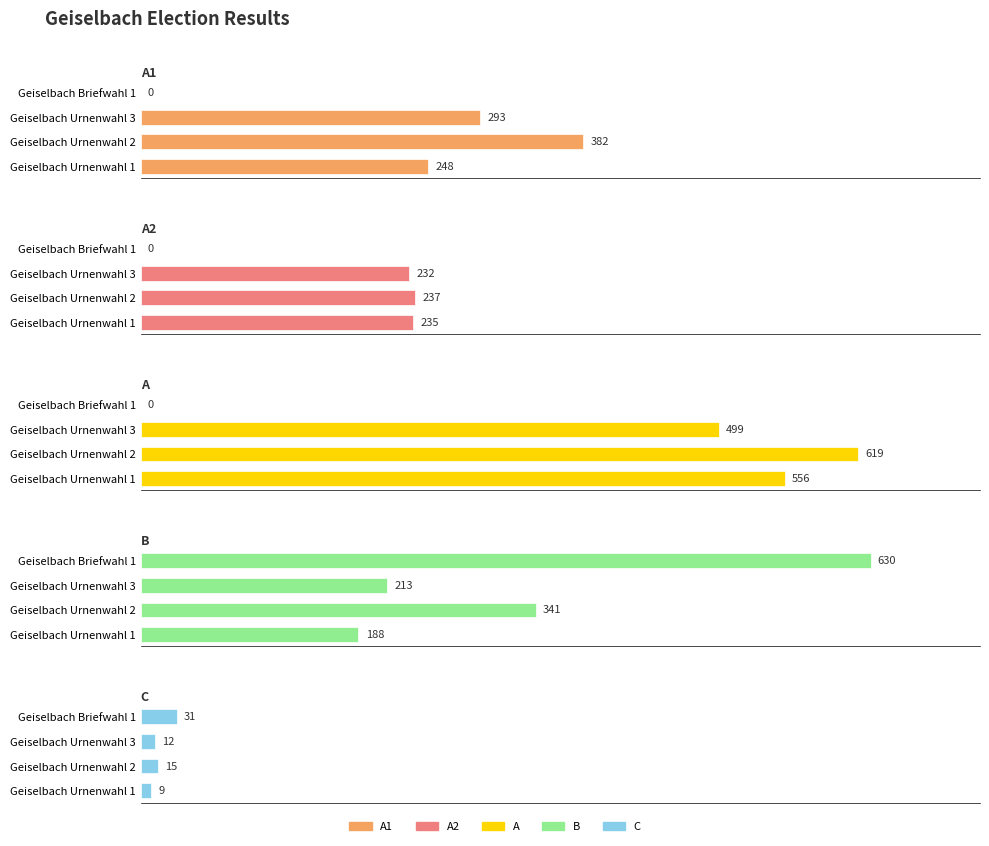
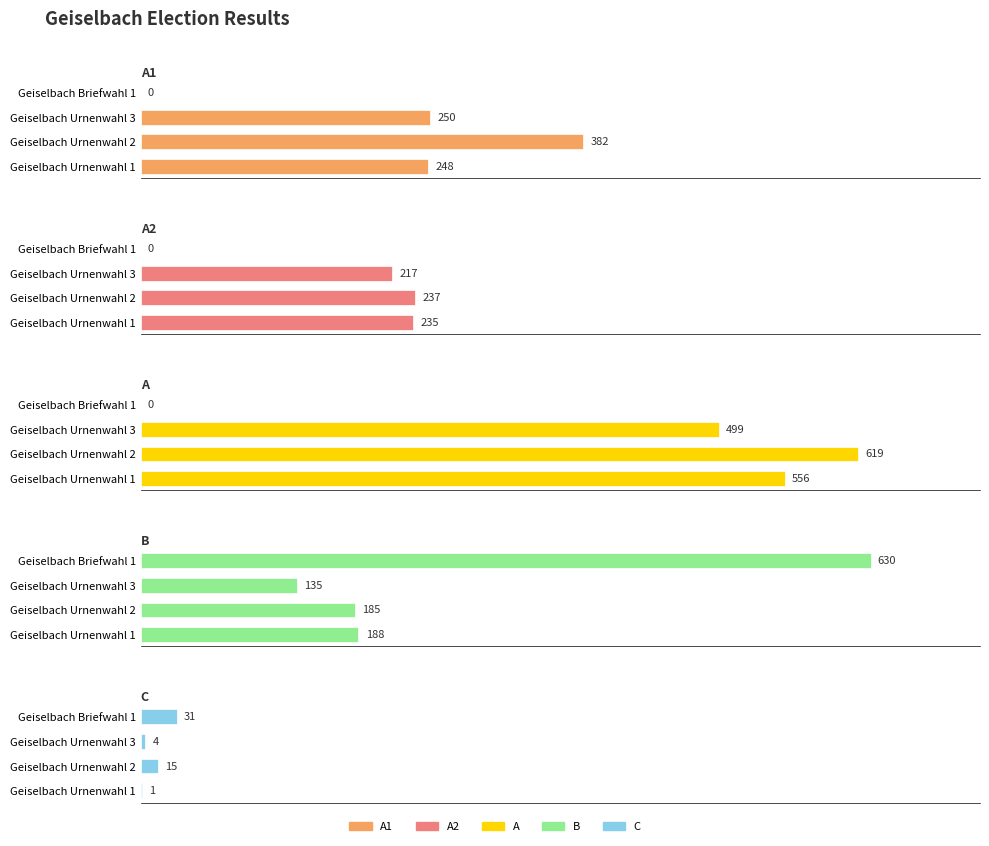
A1, Geiselbach Urnenwahl 3: 293 -> 250
A2, Geiselbach Urnenwahl 3: 232 -> 217
B, Geiselbach Urnenwahl 3: 213 -> 135
B, Geiselbach Urnenwahl 2: 341 -> 185
C, Geiselbach Urnenwahl 3: 12 -> 4
C, Geiselbach Urnenwahl 1: 9 -> 1
